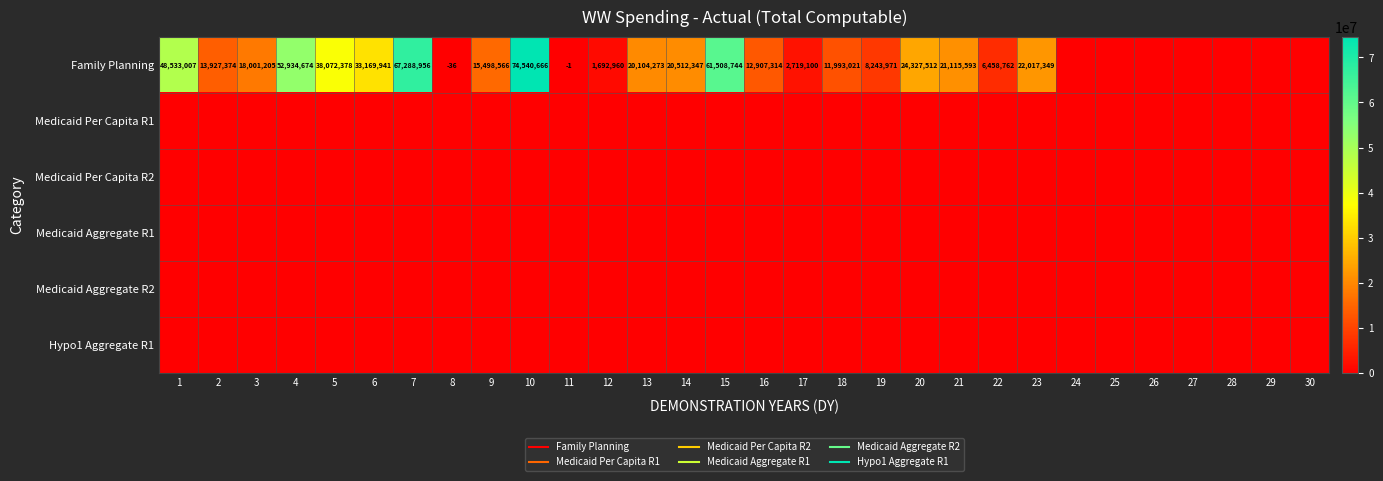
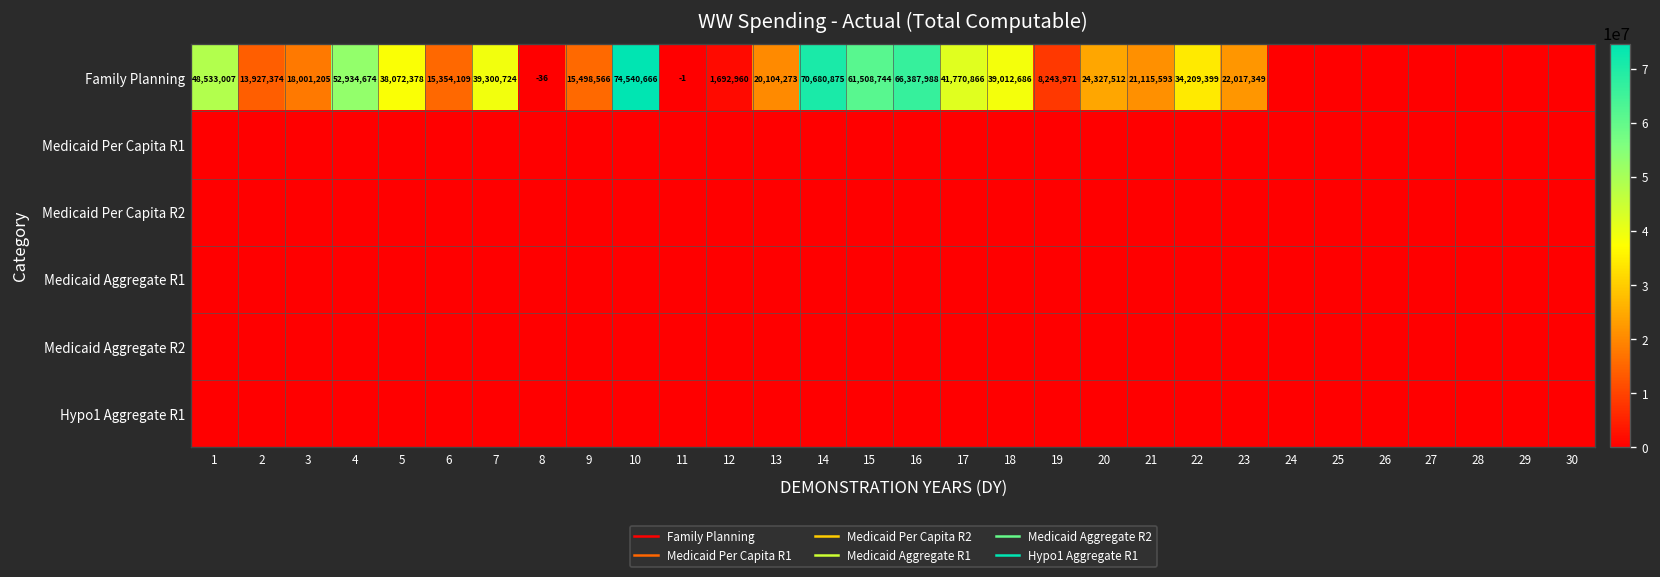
Family Planning, 6: 33,169,941 -> 15,354,109
Family Planning, 7: 67,288,956 -> 39,300,724
Family Planning, 14: 20,512,347 -> 70,680,875
Family Planning, 16: 12,907,314 -> 66,387,988
Family Planning, 17: 2,719,100 -> 41,770,866
Family Planning, 18: 11,993,021 -> 39,012,686
Family Planning, 22: 6,458,762 -> 34,209,399
